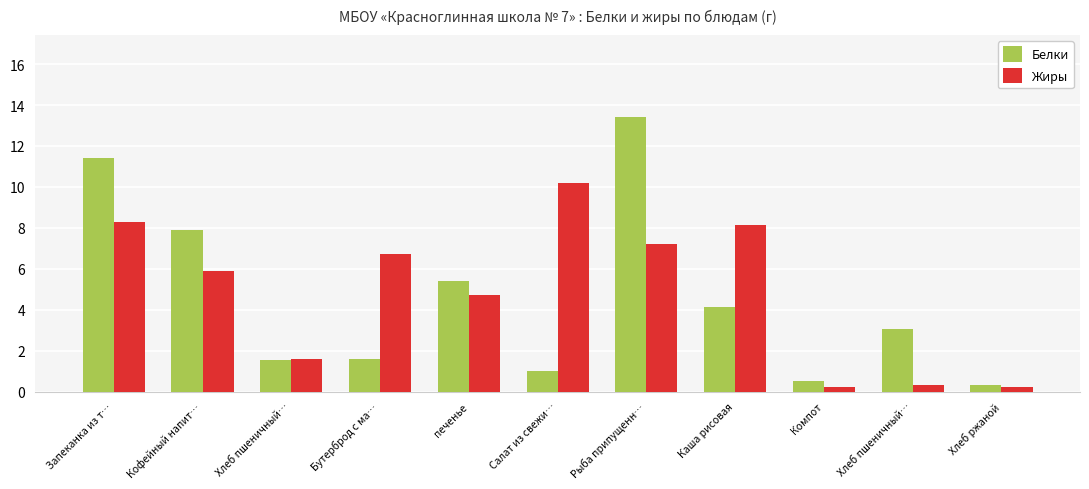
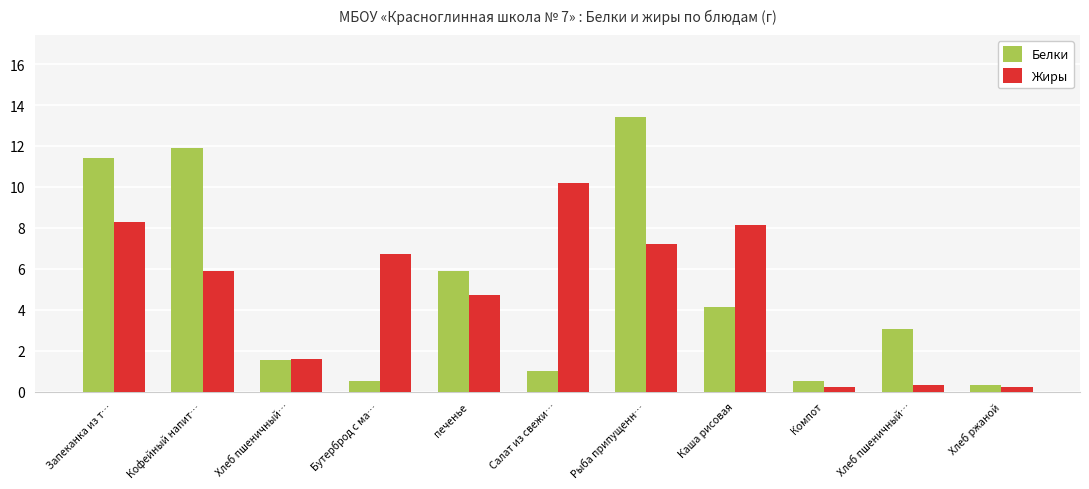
Белки, Кофейный напит…: 7.9 -> 11.9
Белки, Бутерброд с ма…: 1.6 -> 0.5
Белки, печенье: 5.4 -> 5.9
